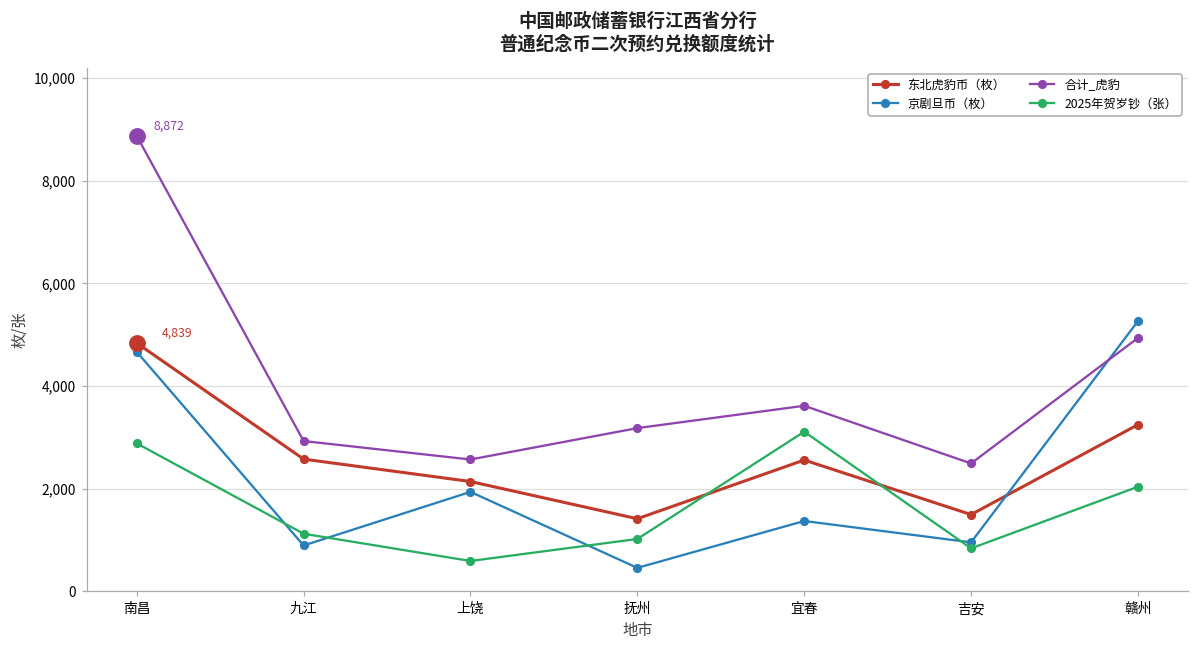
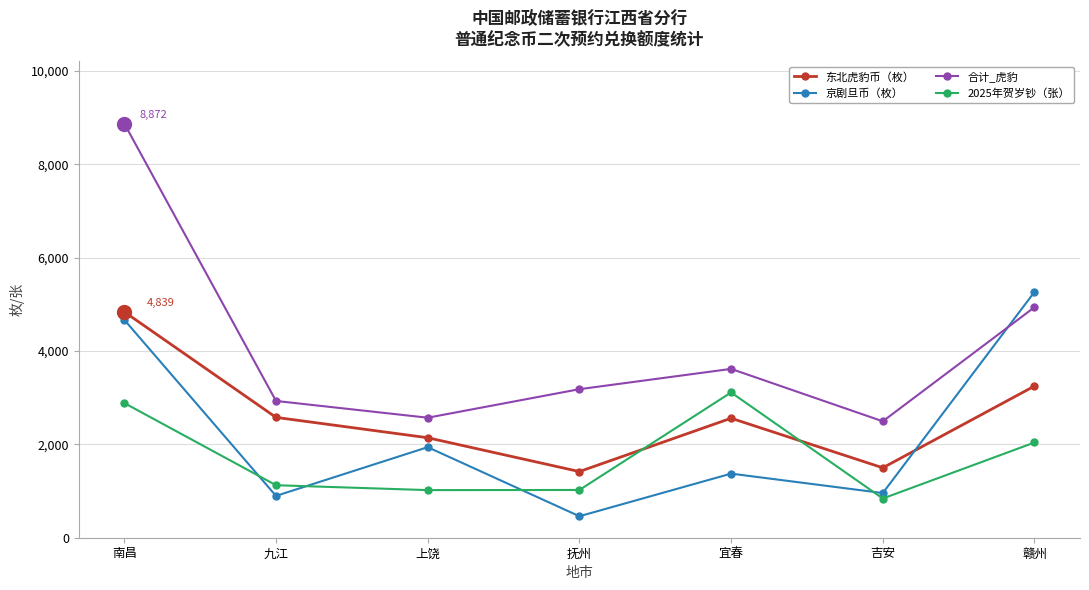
2025年贺岁钞（张）, 上饶: 600 -> 1,000
